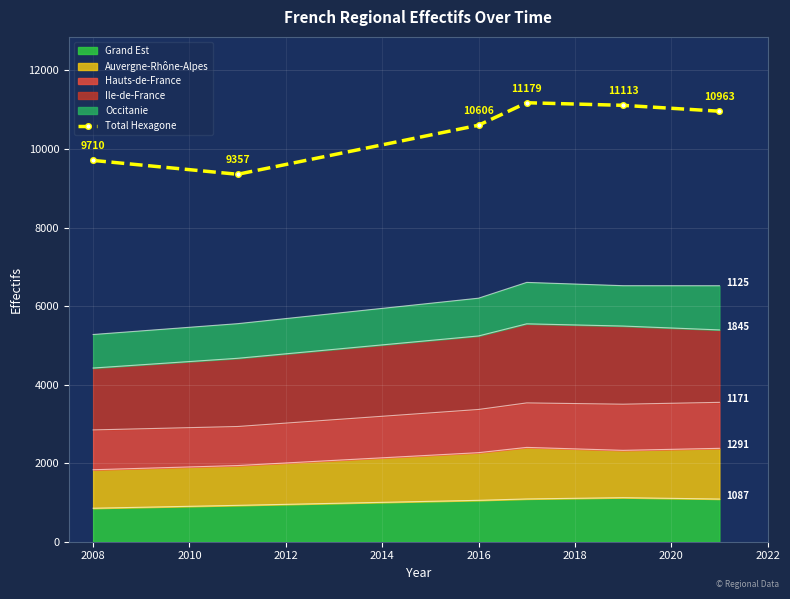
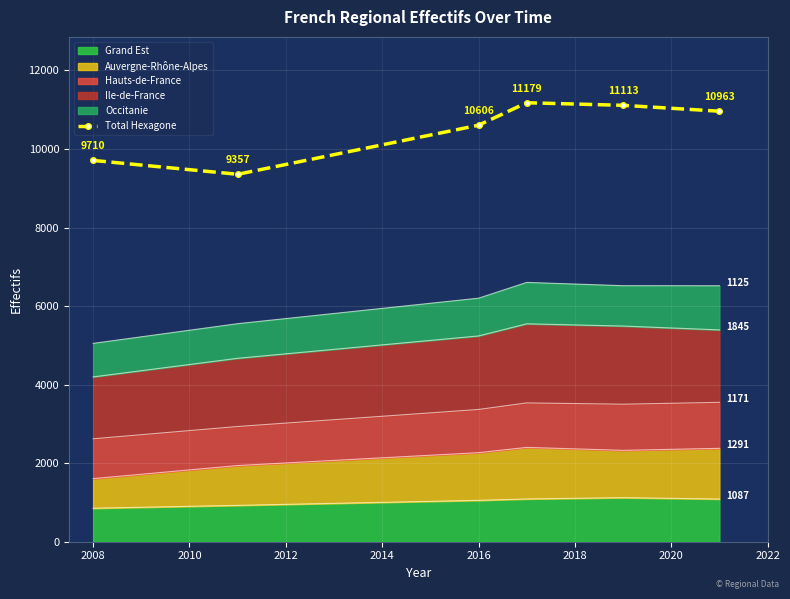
Auvergne-Rhône-Alpes, 2008: 1000 -> 800
